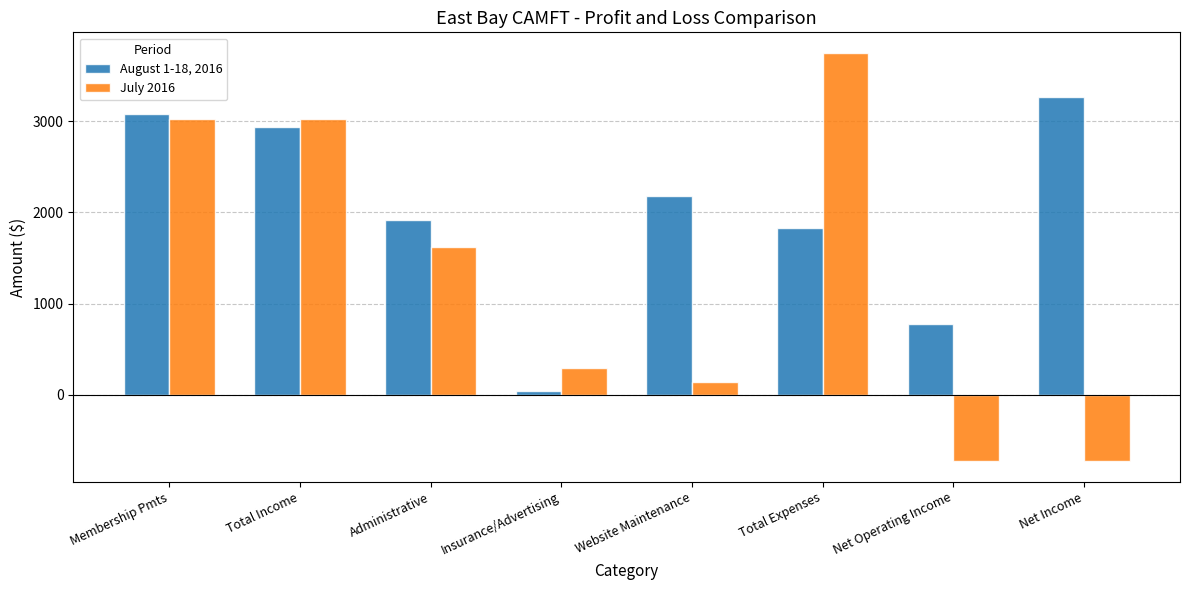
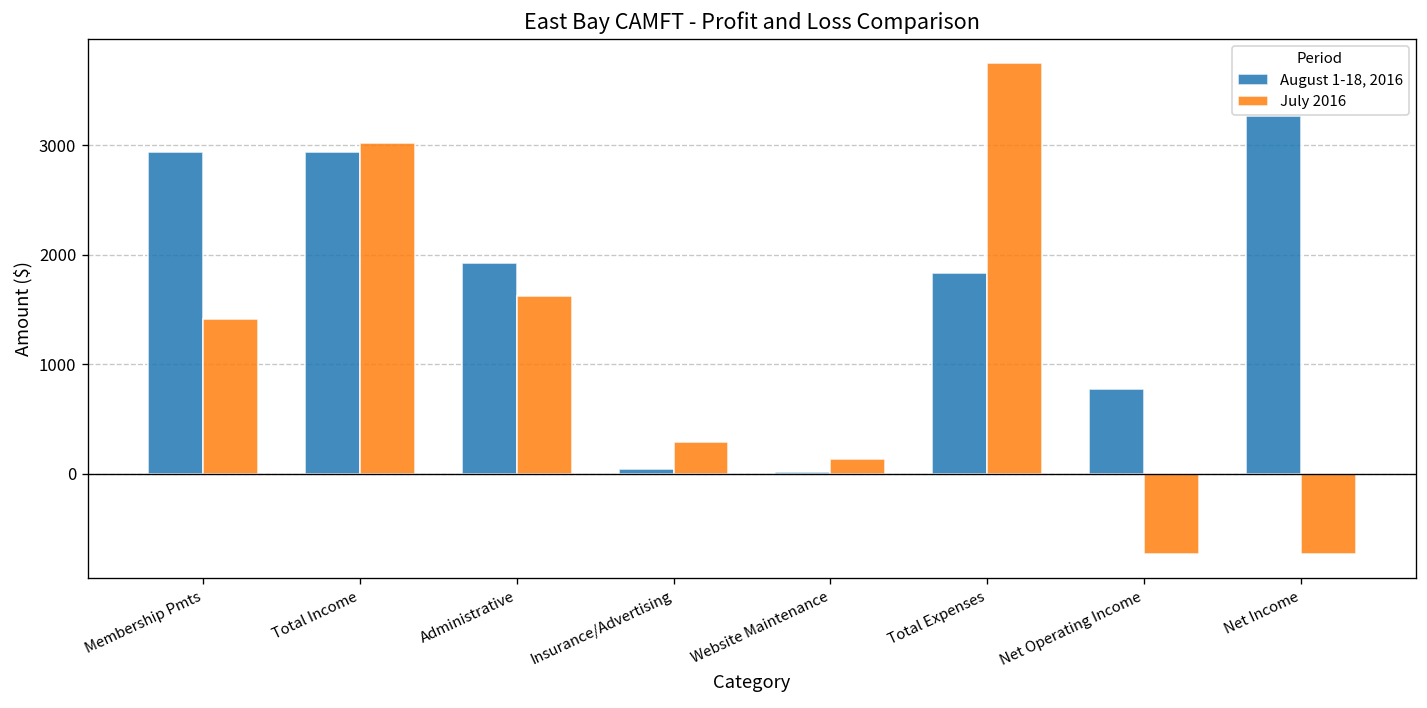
August 1-18, 2016, Membership Pmts: 3100 -> 2900
July 2016, Membership Pmts: 3000 -> 1400
August 1-18, 2016, Website Maintenance: 2200 -> 0
